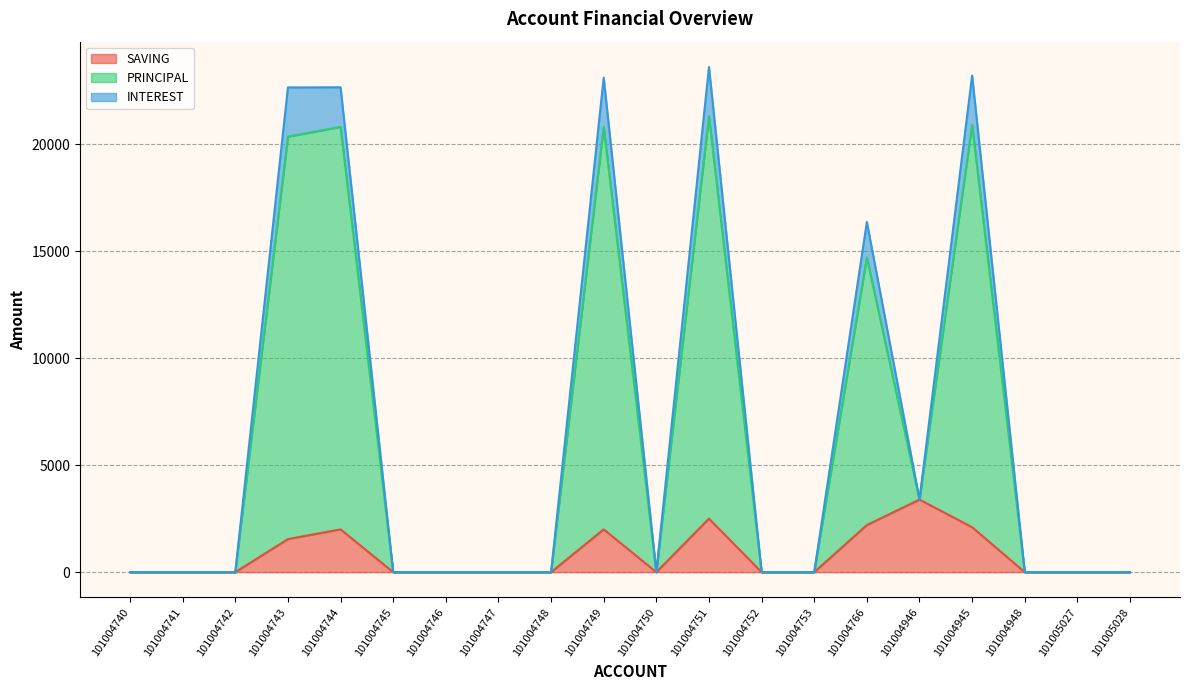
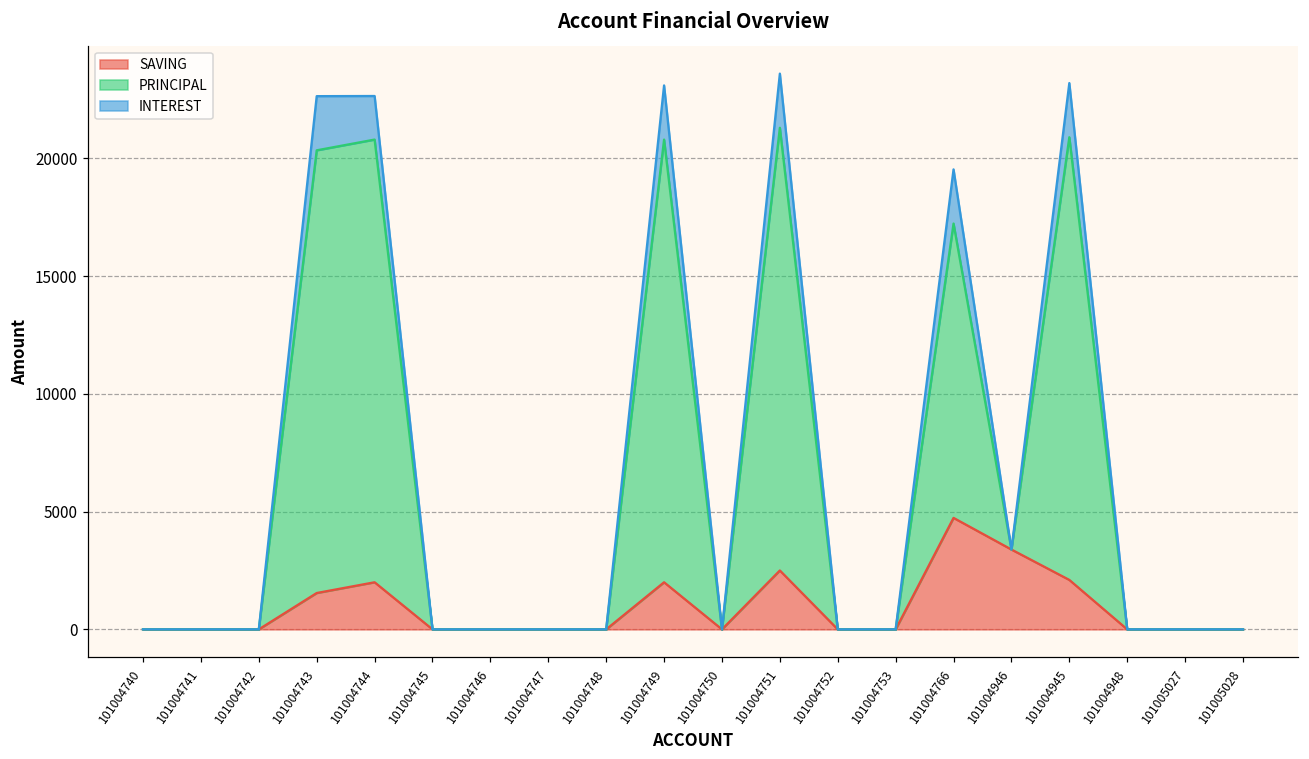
SAVING, 101004766: 2200 -> 4700
INTEREST, 101004766: 1700 -> 2300
